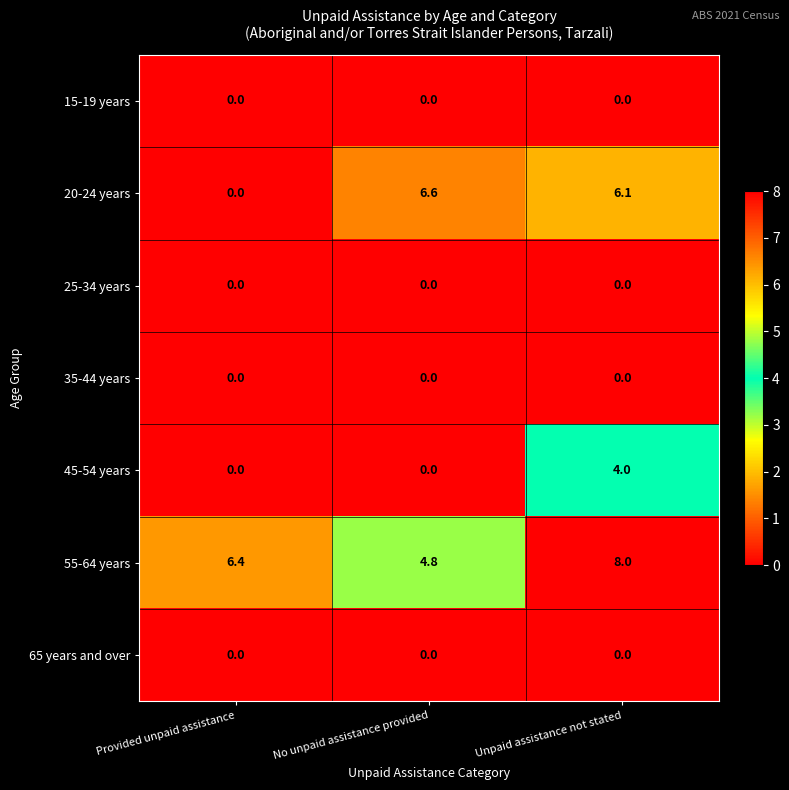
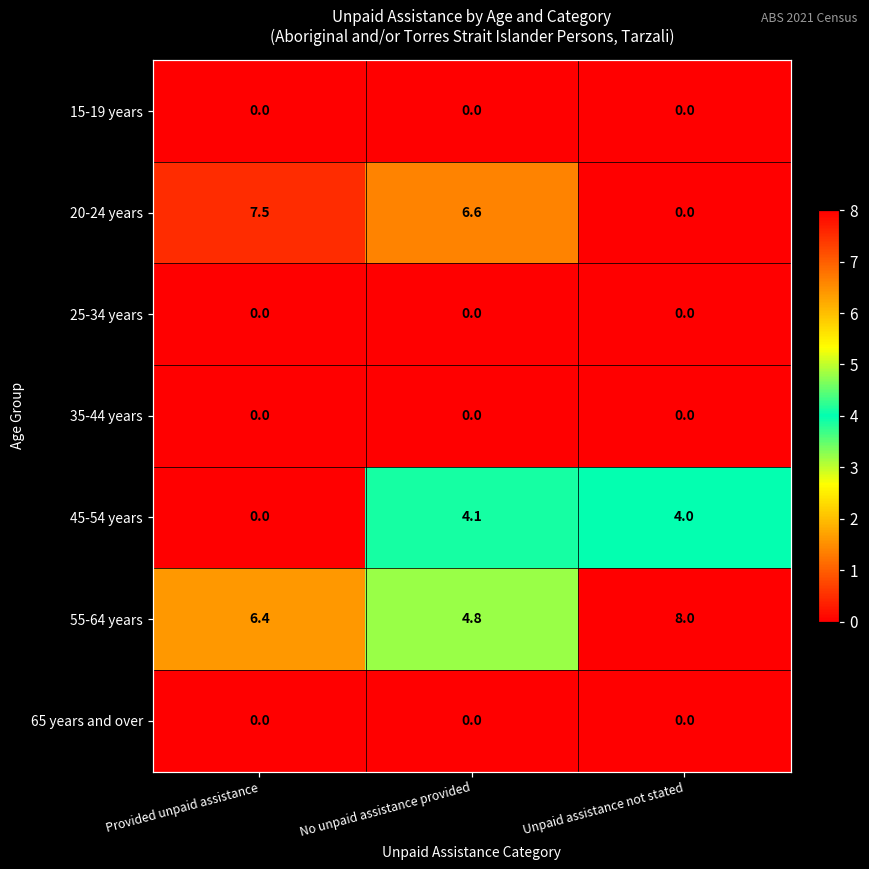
20-24 years, Provided unpaid assistance: 0.0 -> 7.5
20-24 years, Unpaid assistance not stated: 6.1 -> 0.0
45-54 years, No unpaid assistance provided: 0.0 -> 4.1
